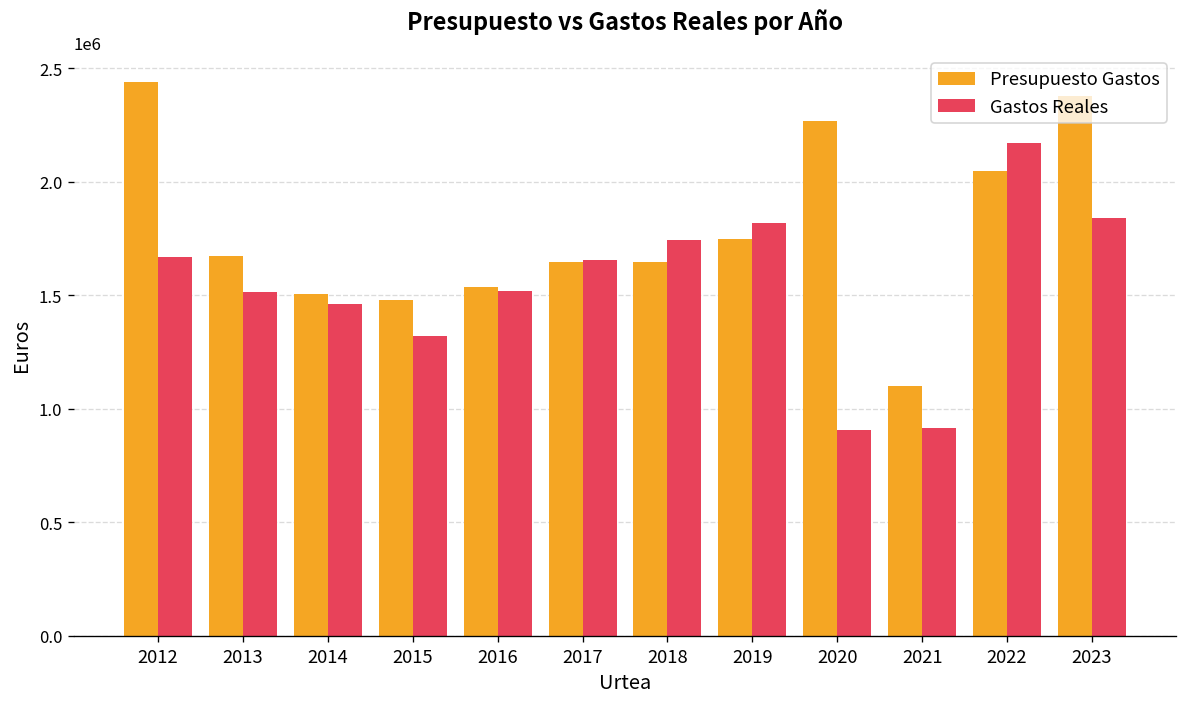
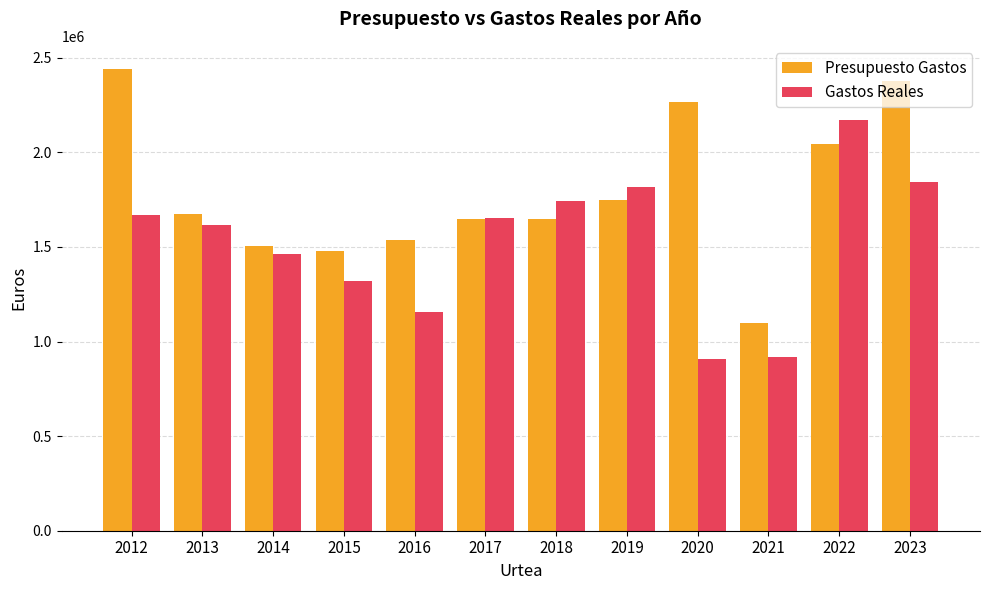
Gastos Reales, 2013: 1510000 -> 1610000
Gastos Reales, 2016: 1520000 -> 1150000
